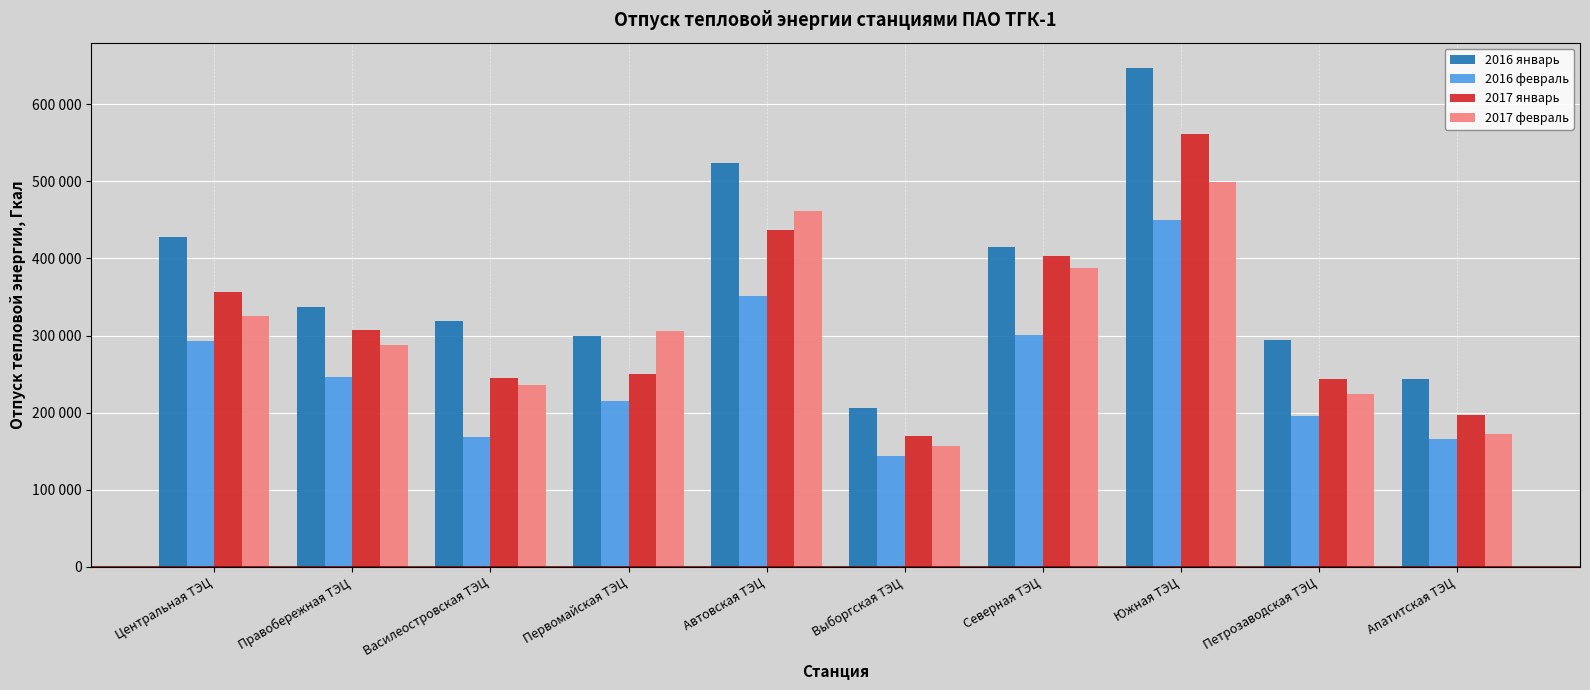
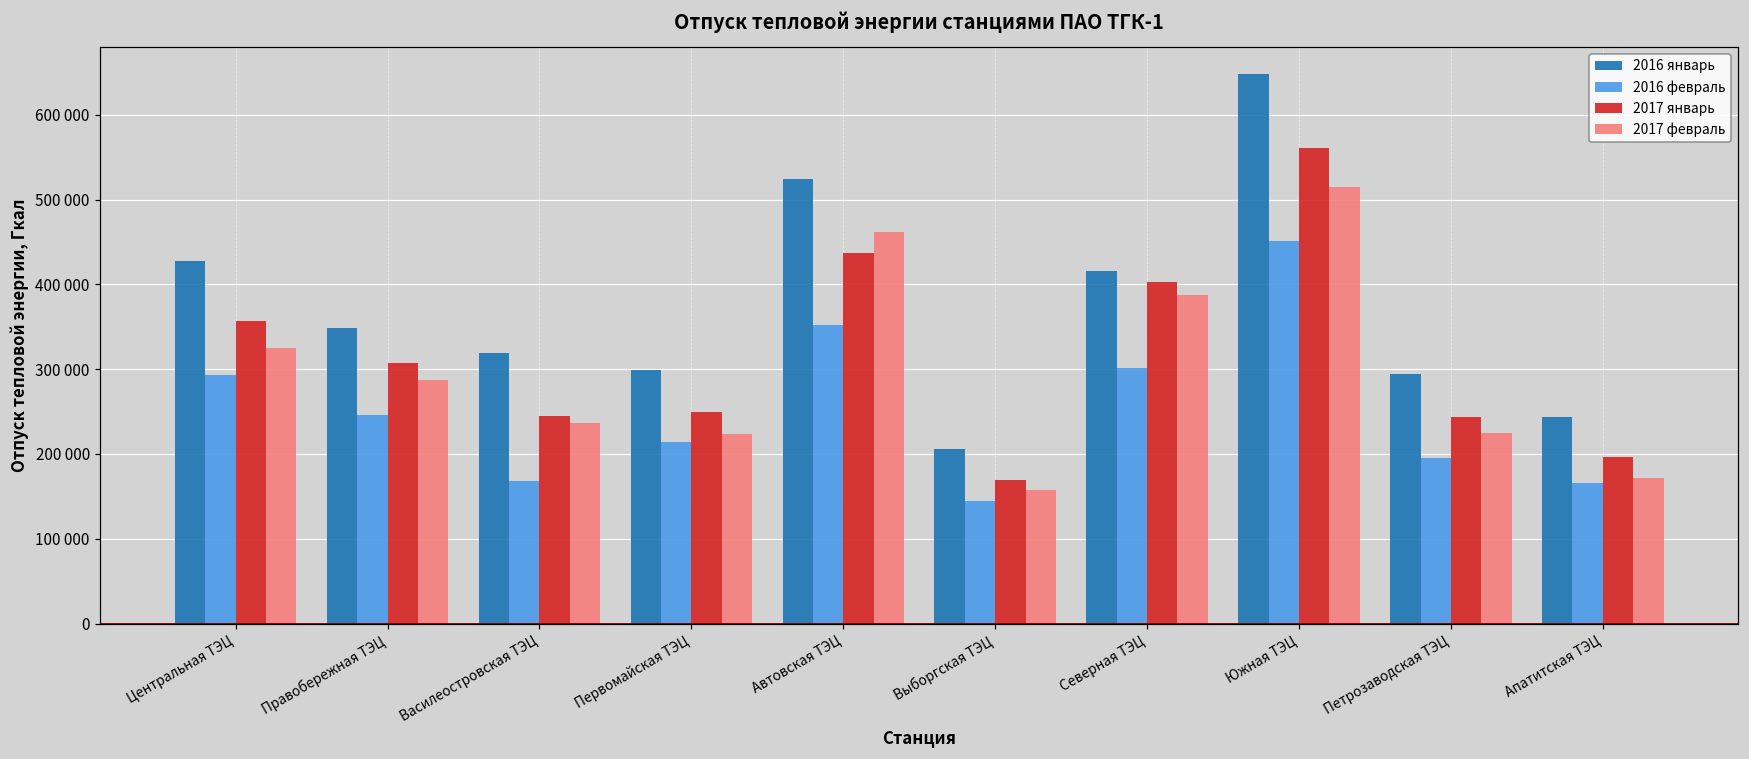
2016 январь, Правобережная ТЭЦ: 340000 -> 350000
2017 февраль, Первомайская ТЭЦ: 310000 -> 220000
2017 февраль, Южная ТЭЦ: 500000 -> 510000
